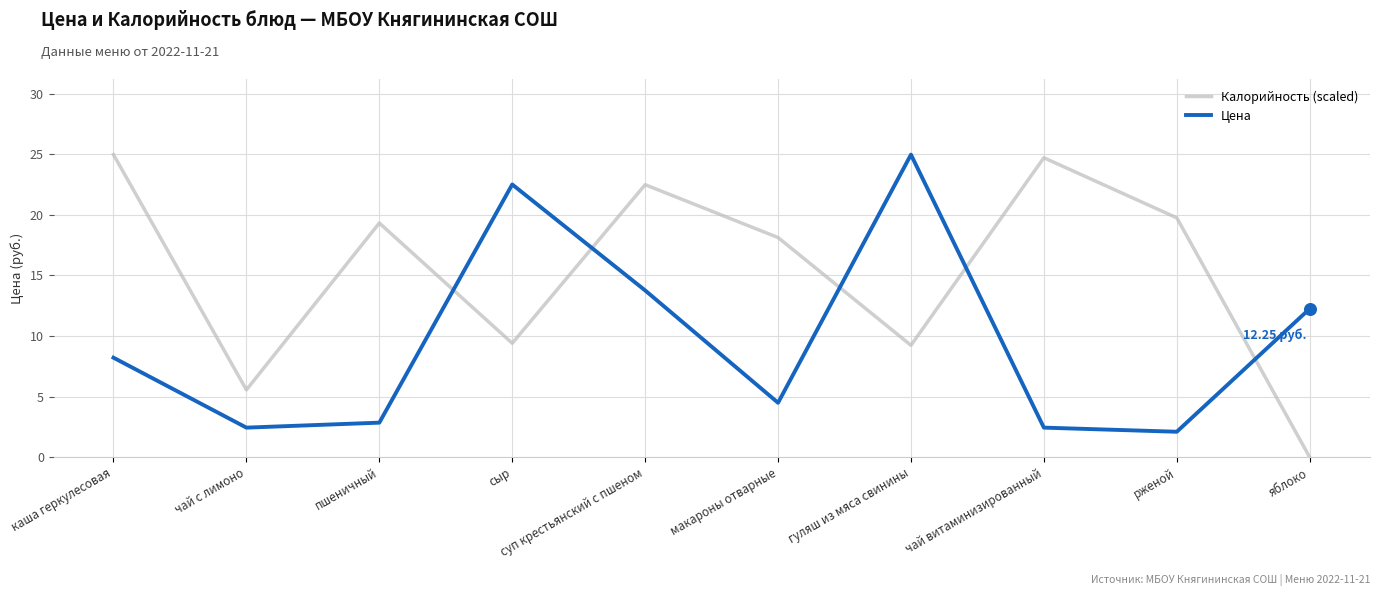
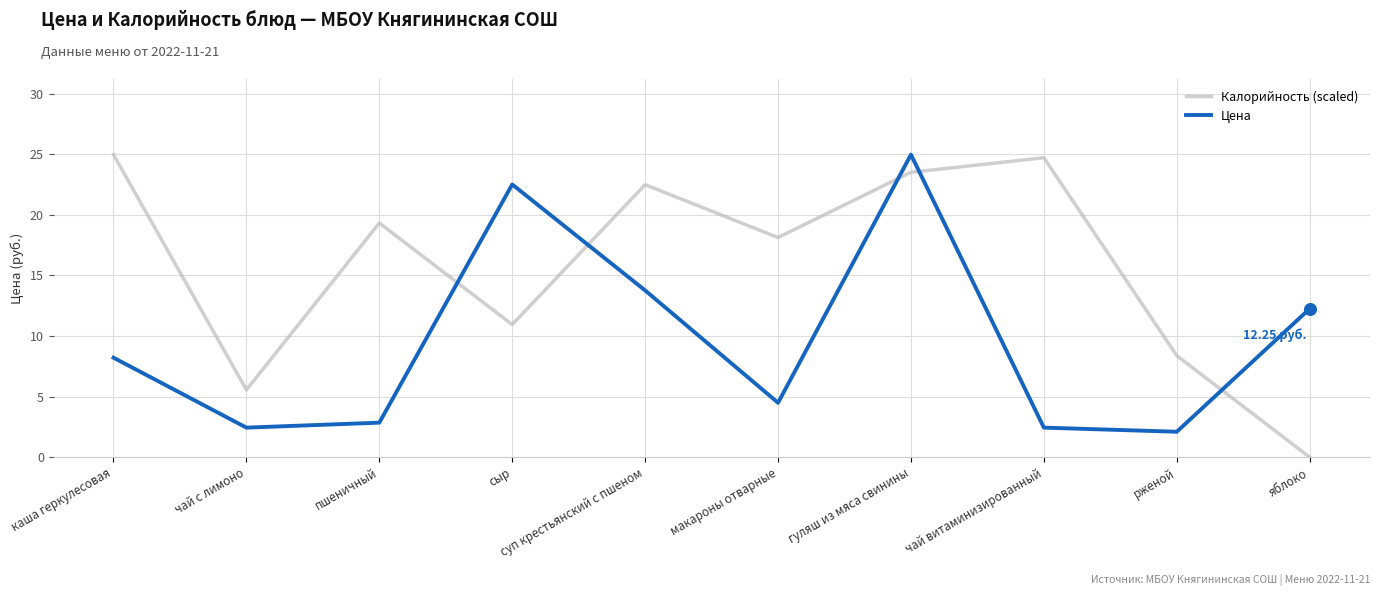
Калорийность (scaled), сыр: 9.4 -> 10.9
Калорийность (scaled), гуляш из мяса свинины: 9.2 -> 23.5
Калорийность (scaled), рженой: 19.7 -> 8.4
